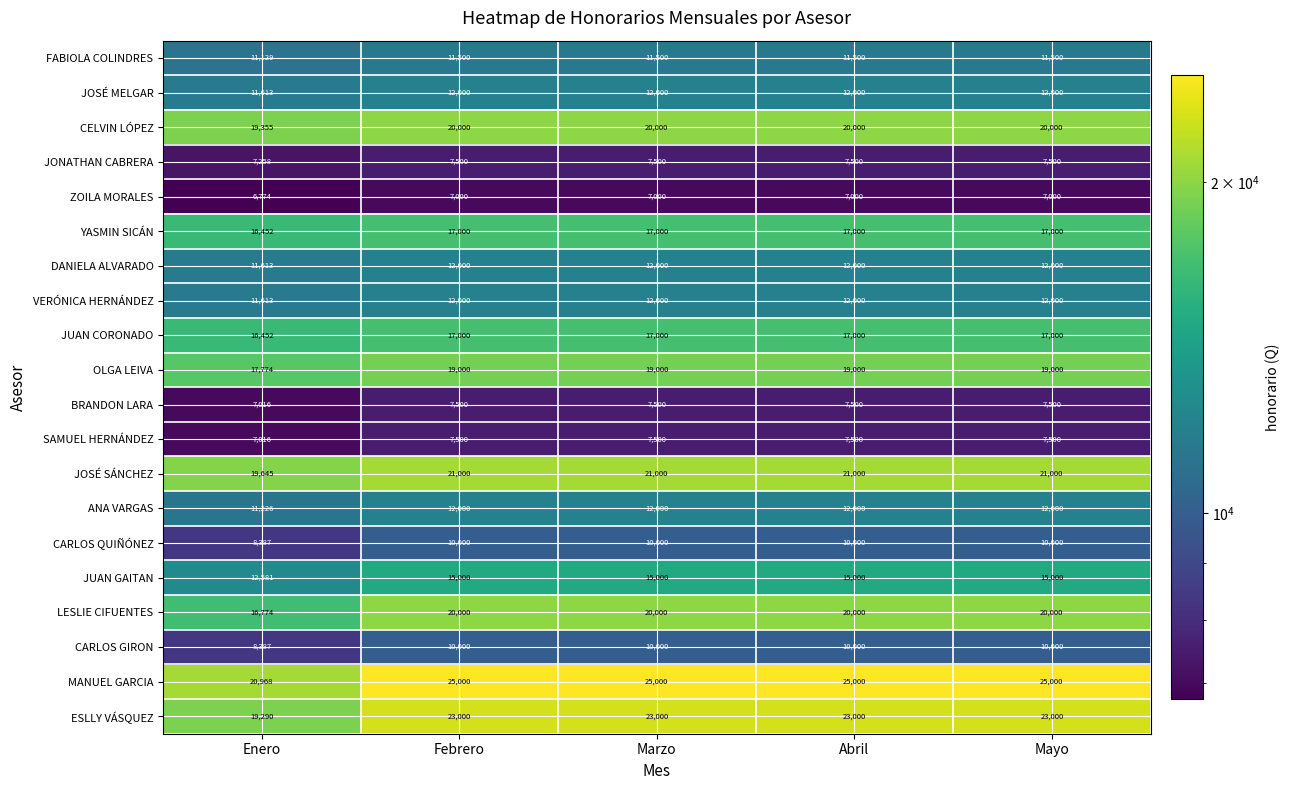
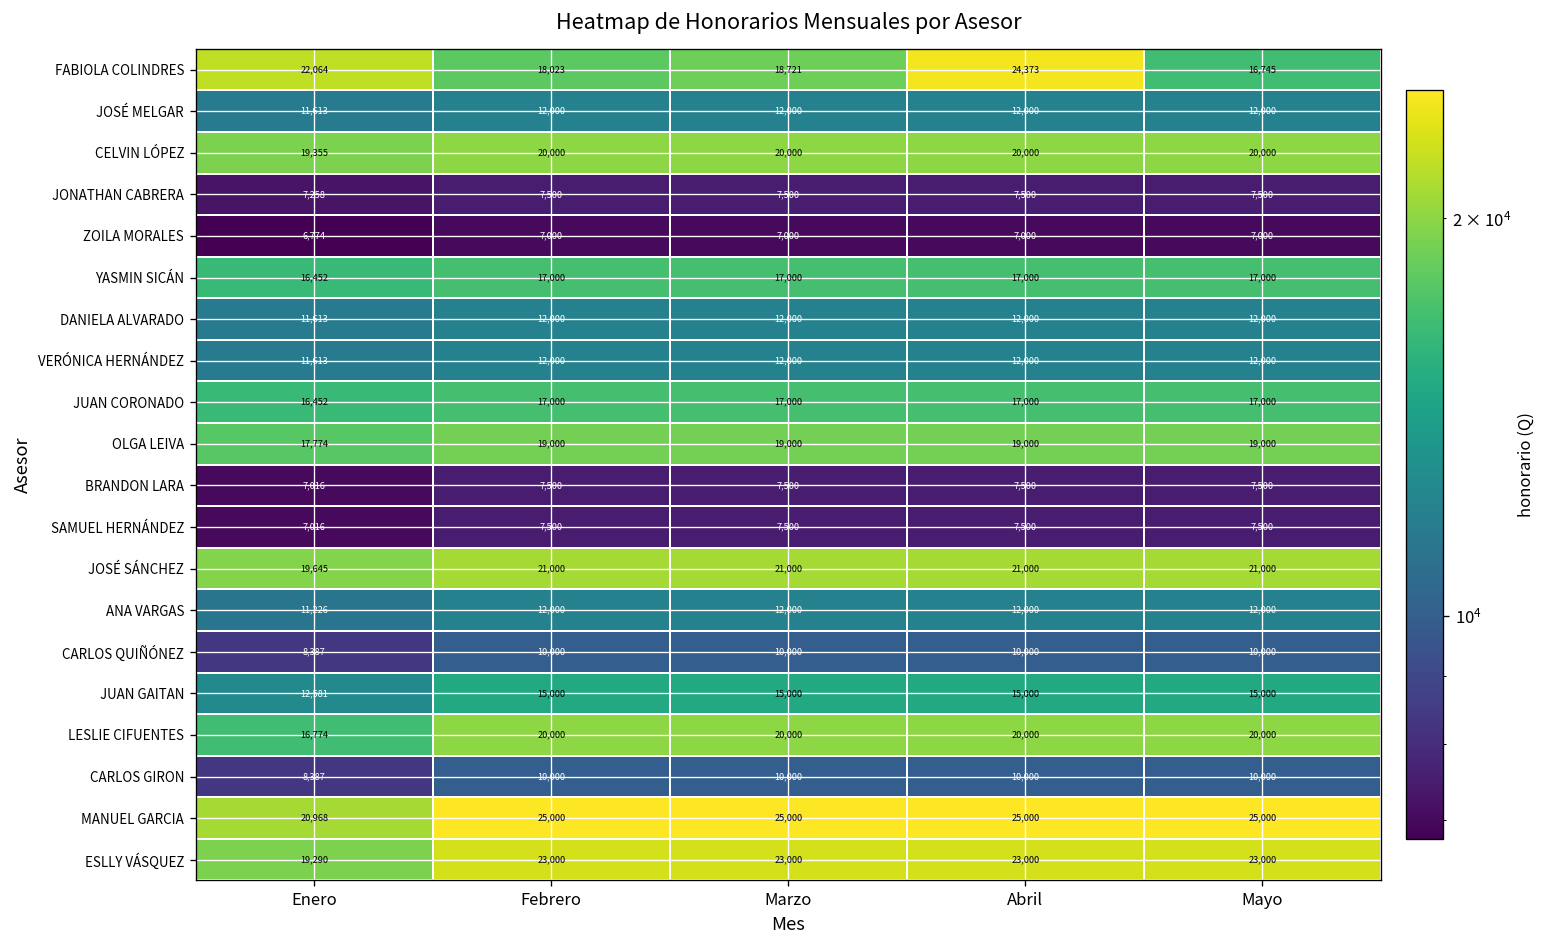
FABIOLA COLINDRES, Enero: 11,129 -> 22,064
FABIOLA COLINDRES, Febrero: 11,500 -> 18,023
FABIOLA COLINDRES, Marzo: 11,500 -> 18,721
FABIOLA COLINDRES, Abril: 11,500 -> 24,373
FABIOLA COLINDRES, Mayo: 11,500 -> 16,745
